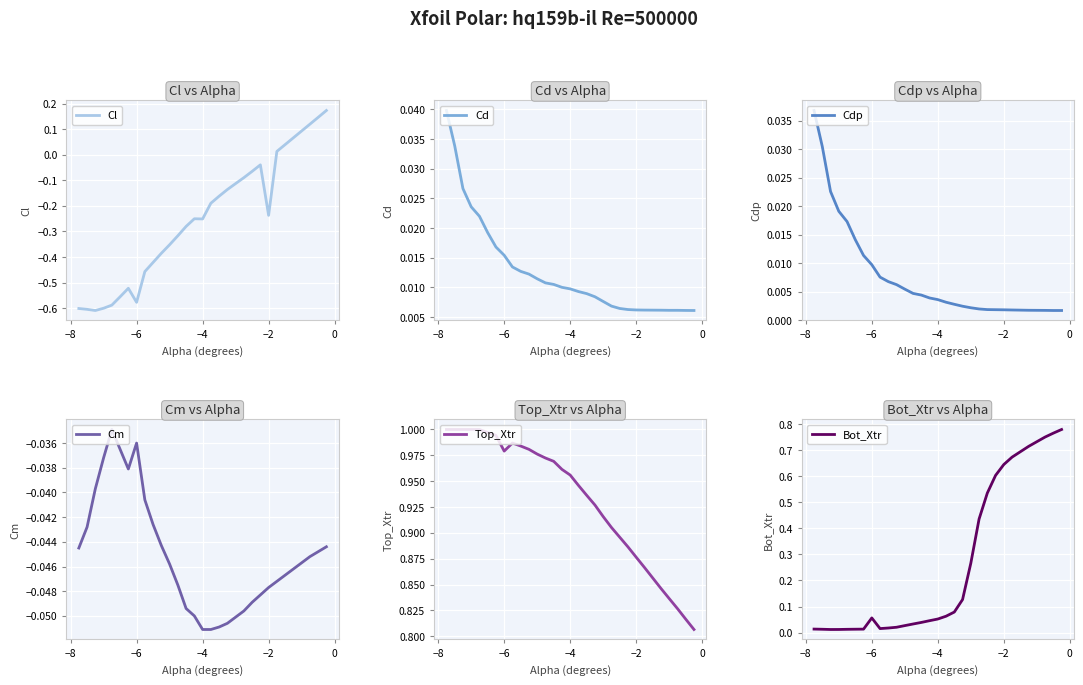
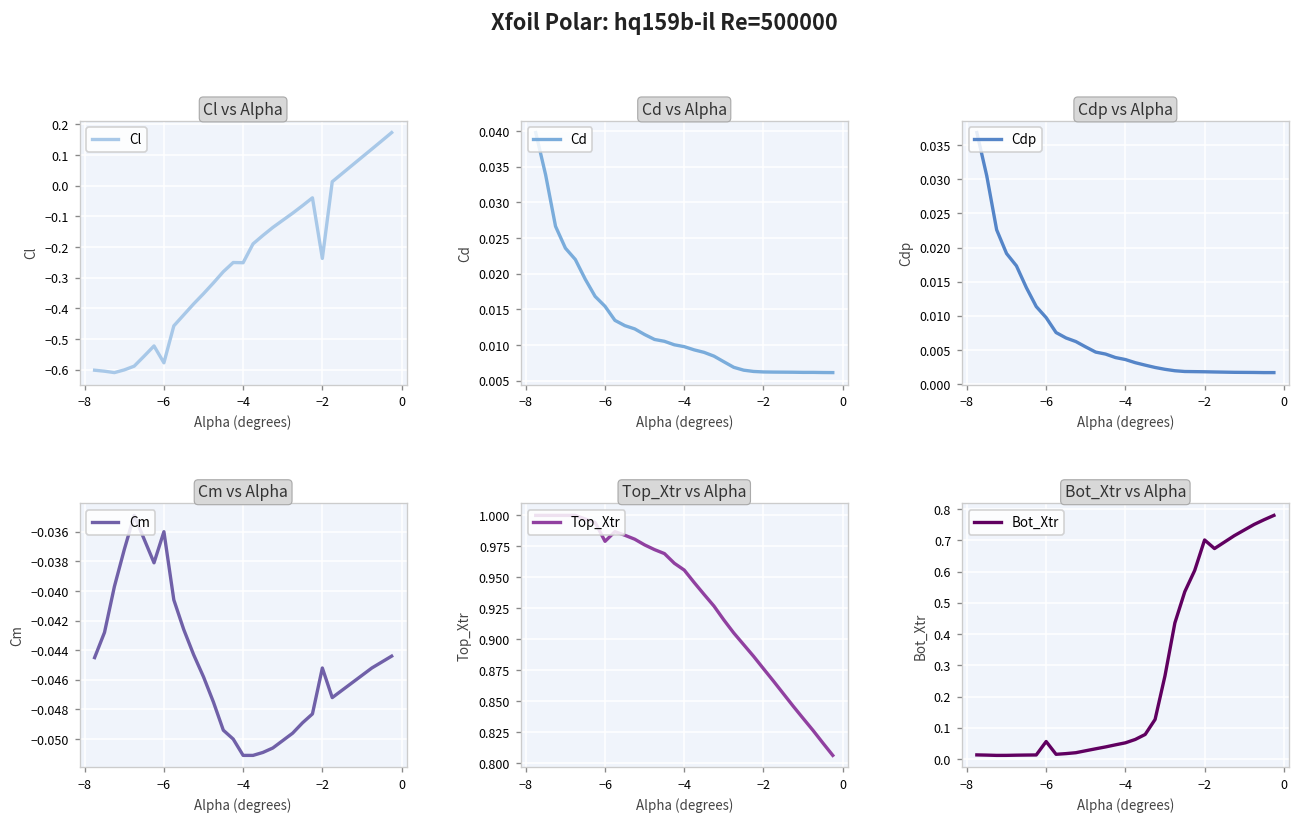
Cm vs Alpha, −2: -0.0477 -> -0.0452
Bot_Xtr vs Alpha, −2: 0.65 -> 0.70
